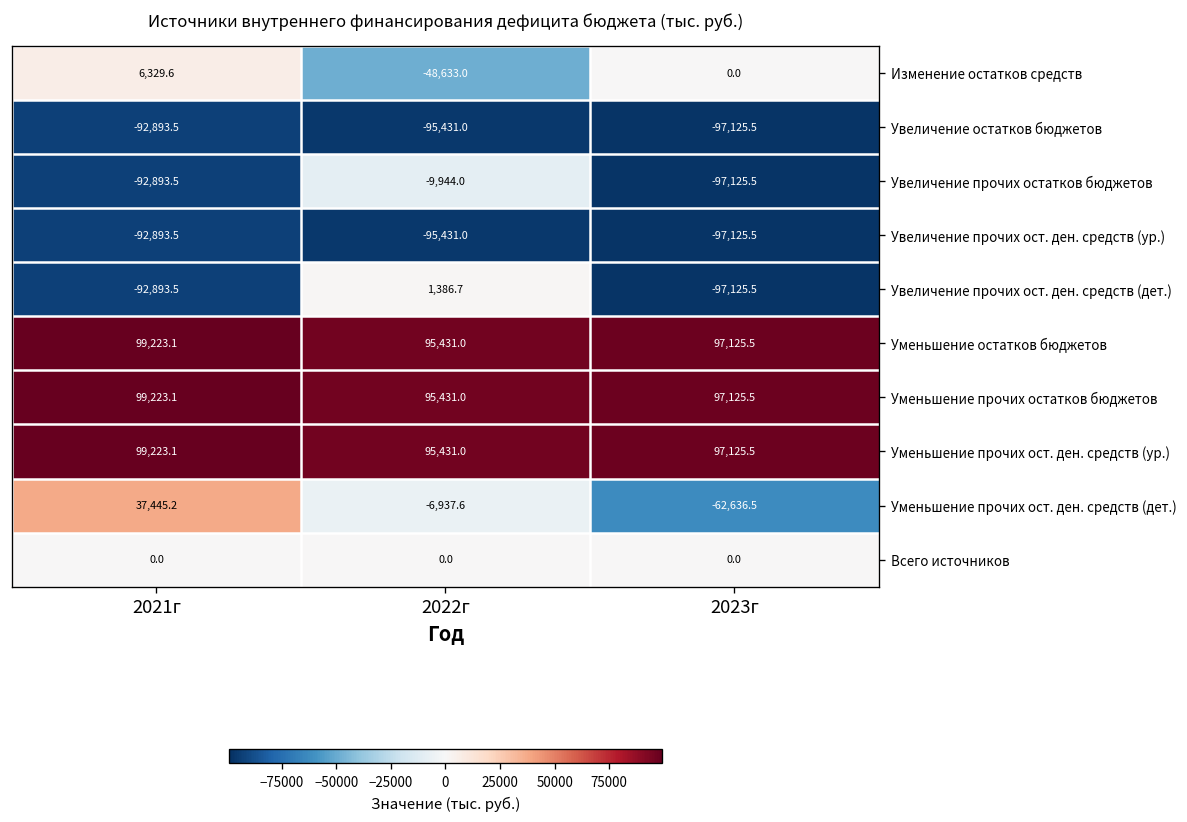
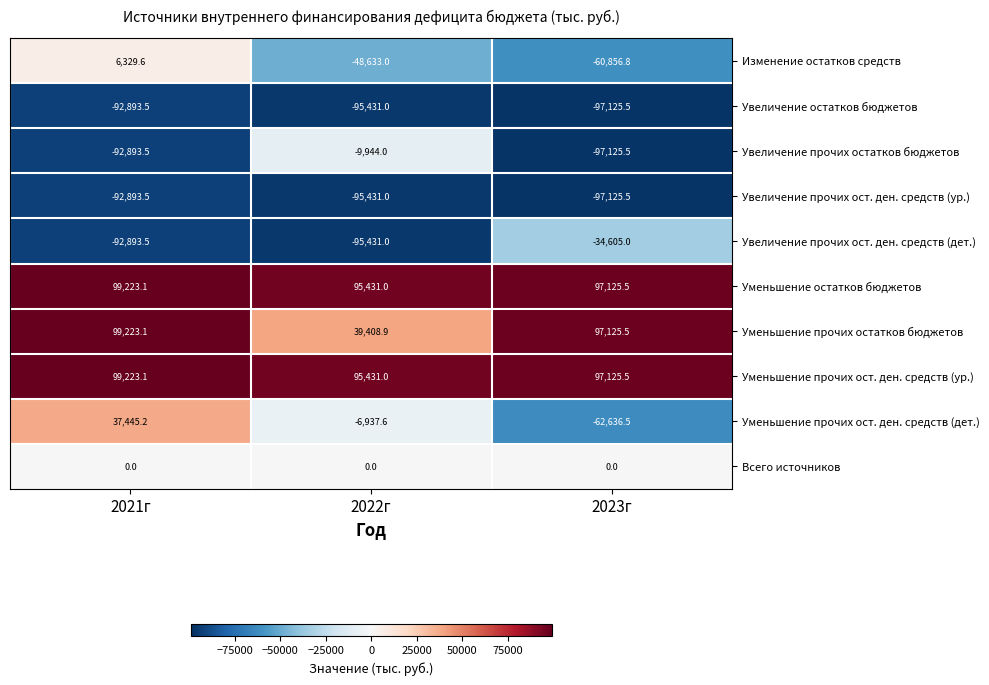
Изменение остатков средств, 2023г: 0.0 -> -60,856.8
Увеличение прочих ост. ден. средств (дет.), 2022г: 1,386.7 -> -95,431.0
Увеличение прочих ост. ден. средств (дет.), 2023г: -97,125.5 -> -34,605.0
Уменьшение прочих остатков бюджетов, 2022г: 95,431.0 -> 39,408.9
